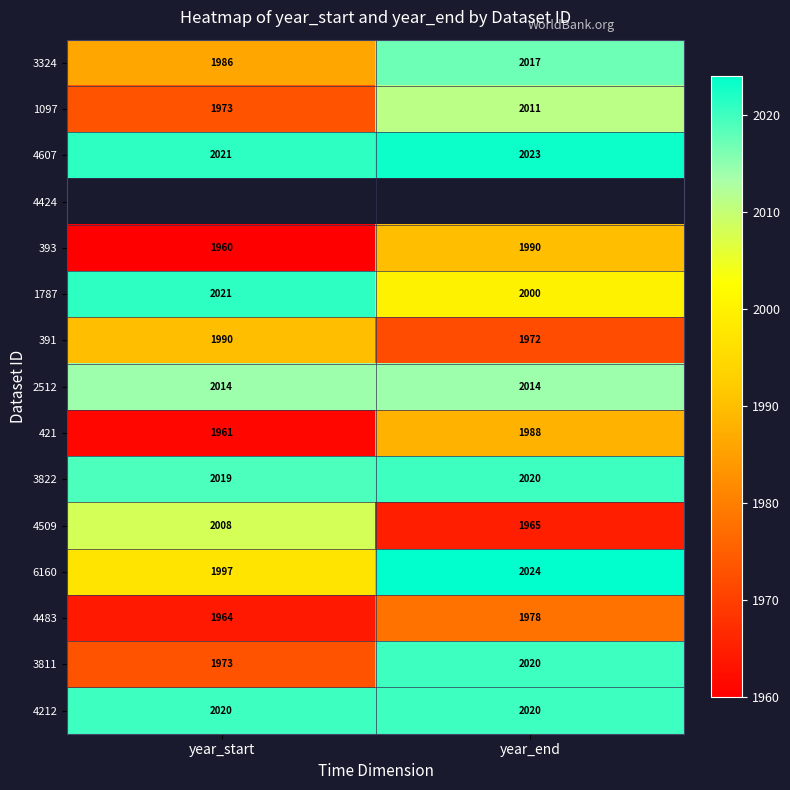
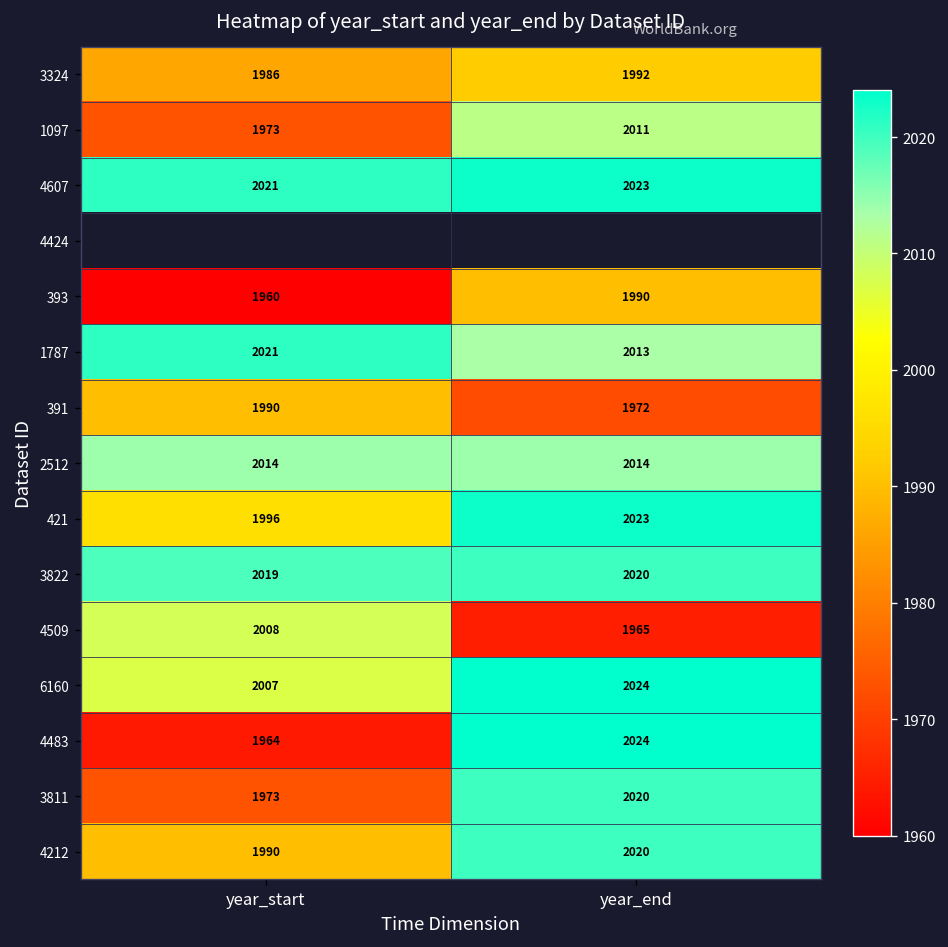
3324, year_end: 2017 -> 1992
1787, year_end: 2000 -> 2013
421, year_start: 1961 -> 1996
421, year_end: 1988 -> 2023
6160, year_start: 1997 -> 2007
4483, year_end: 1978 -> 2024
4212, year_start: 2020 -> 1990
